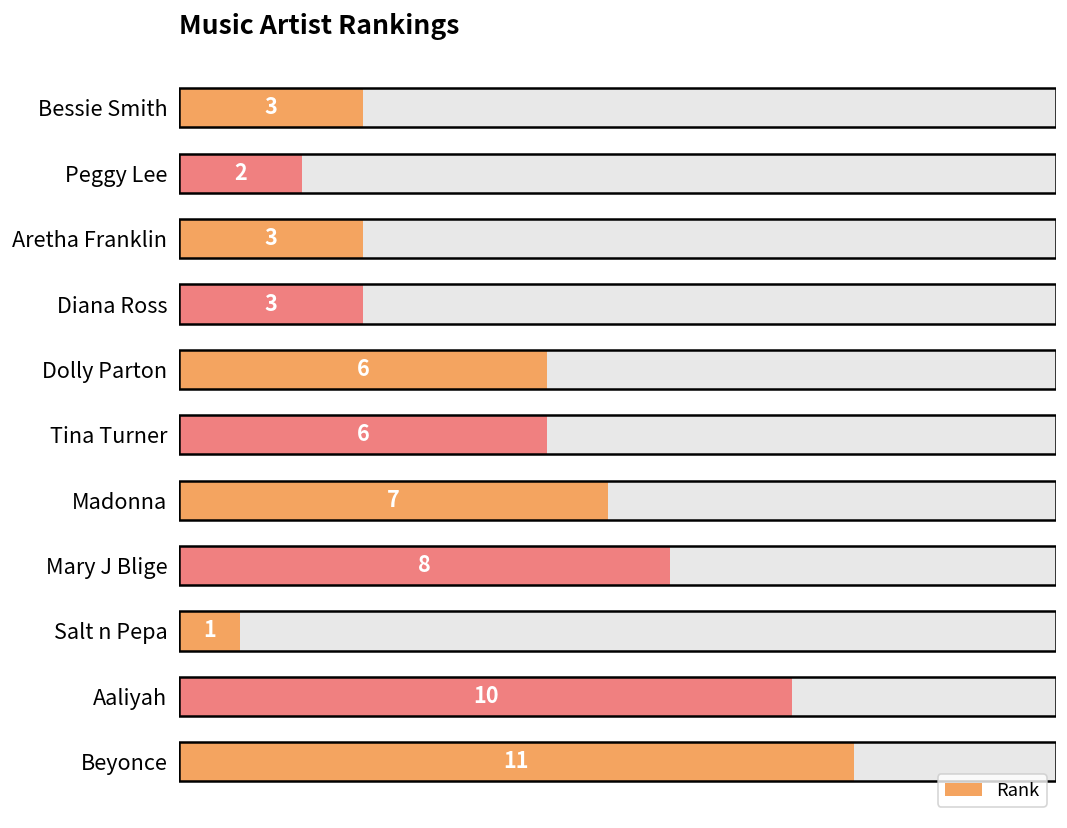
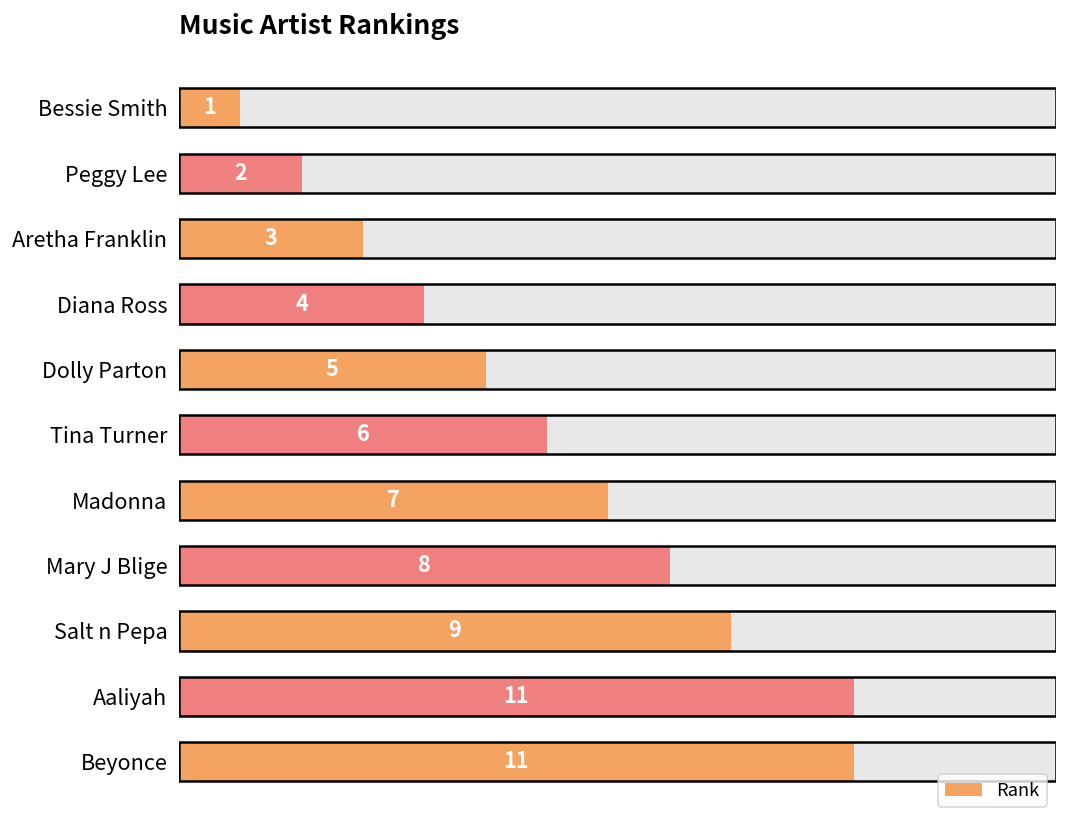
Rank, Bessie Smith: 3 -> 1
Rank, Diana Ross: 3 -> 4
Rank, Dolly Parton: 6 -> 5
Rank, Salt n Pepa: 1 -> 9
Rank, Aaliyah: 10 -> 11
